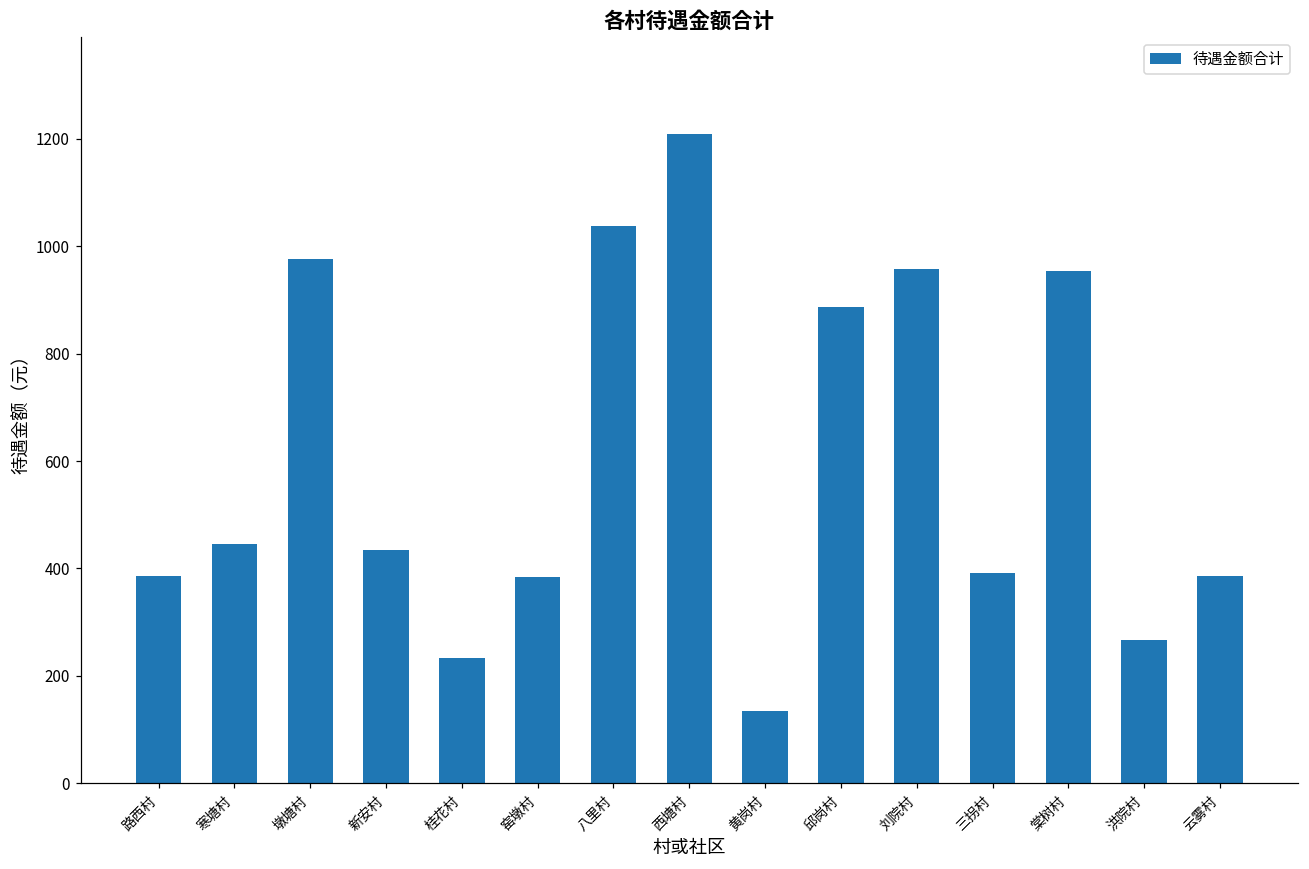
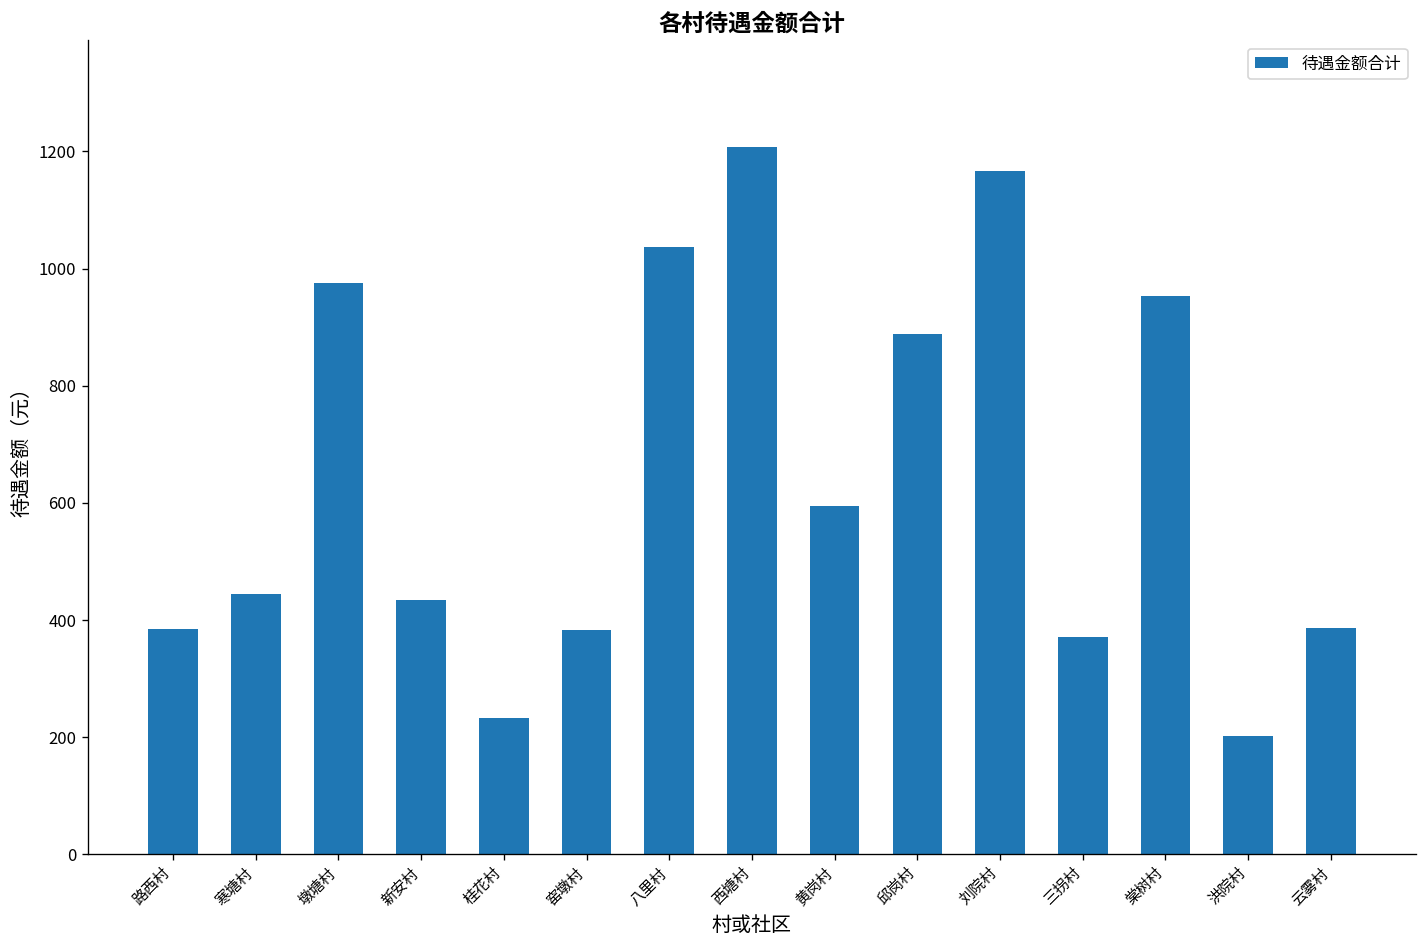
黄岗村: 140 -> 600
刘院村: 960 -> 1170
三拐村: 390 -> 370
洪院村: 270 -> 200
